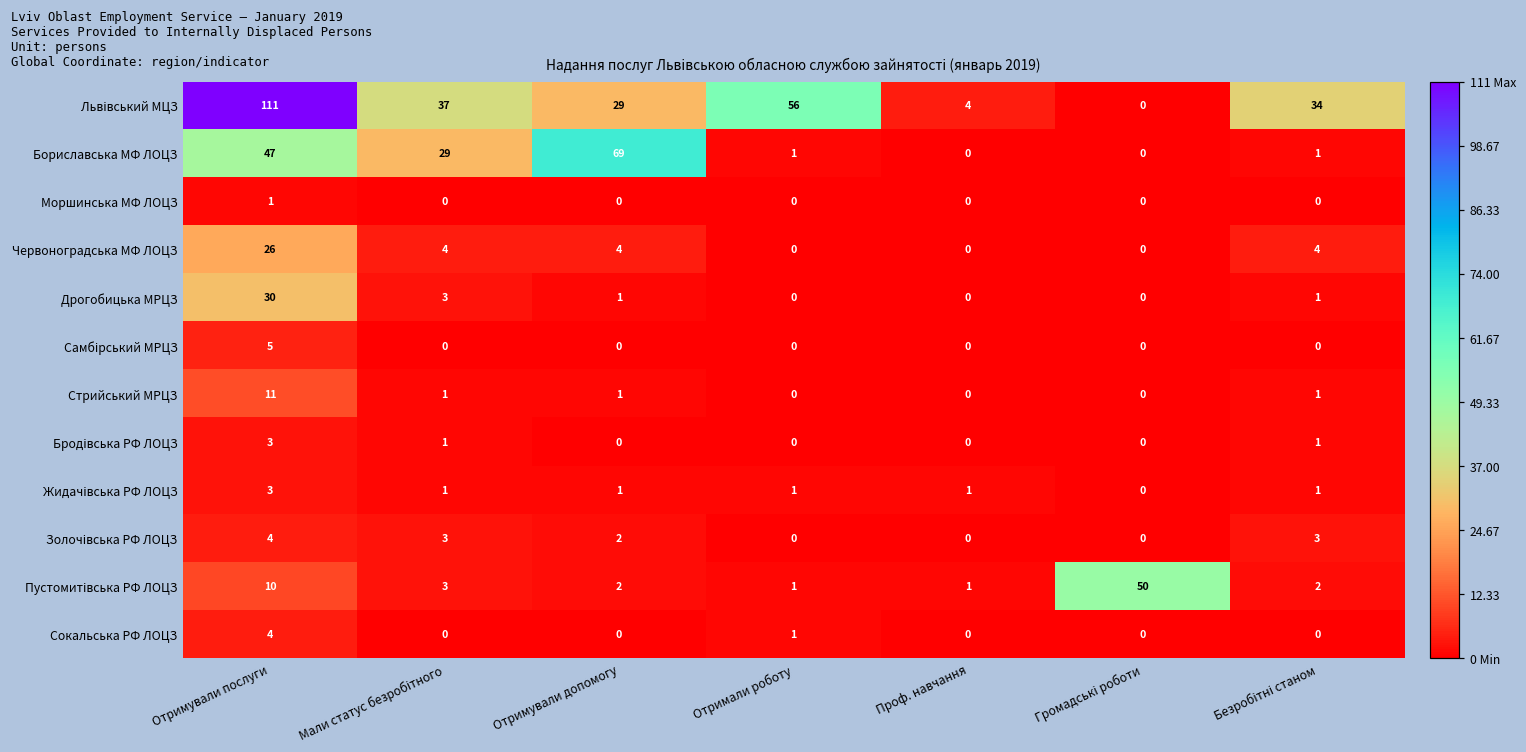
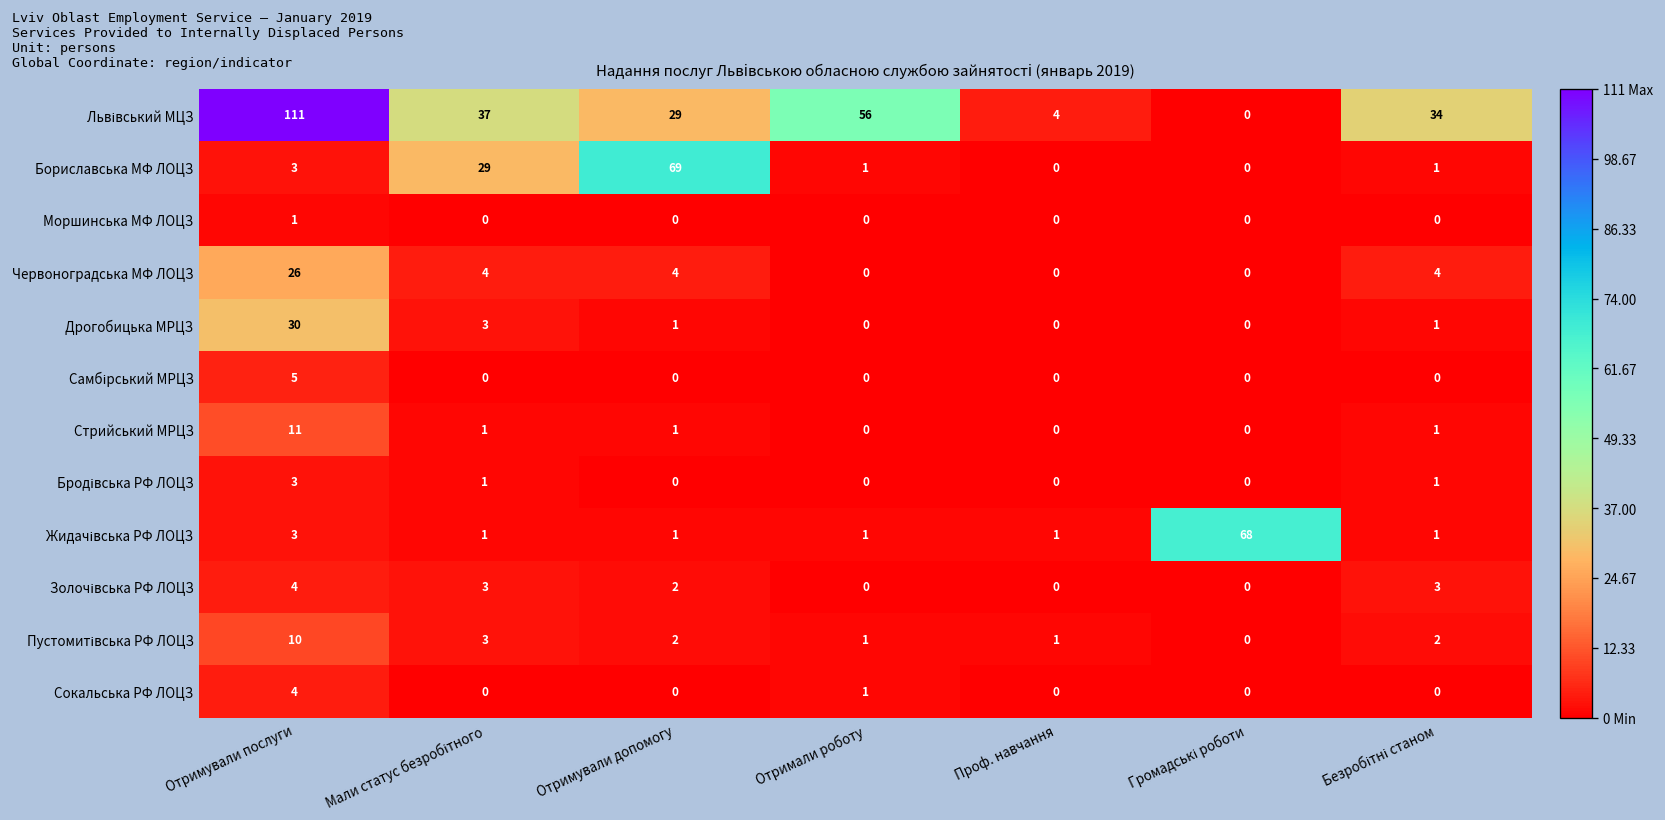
Бориславська МФ ЛОЦЗ, Отримували послуги: 47 -> 3
Жидачівська РФ ЛОЦЗ, Громадські роботи: 0 -> 68
Пустомитівська РФ ЛОЦЗ, Громадські роботи: 50 -> 0
